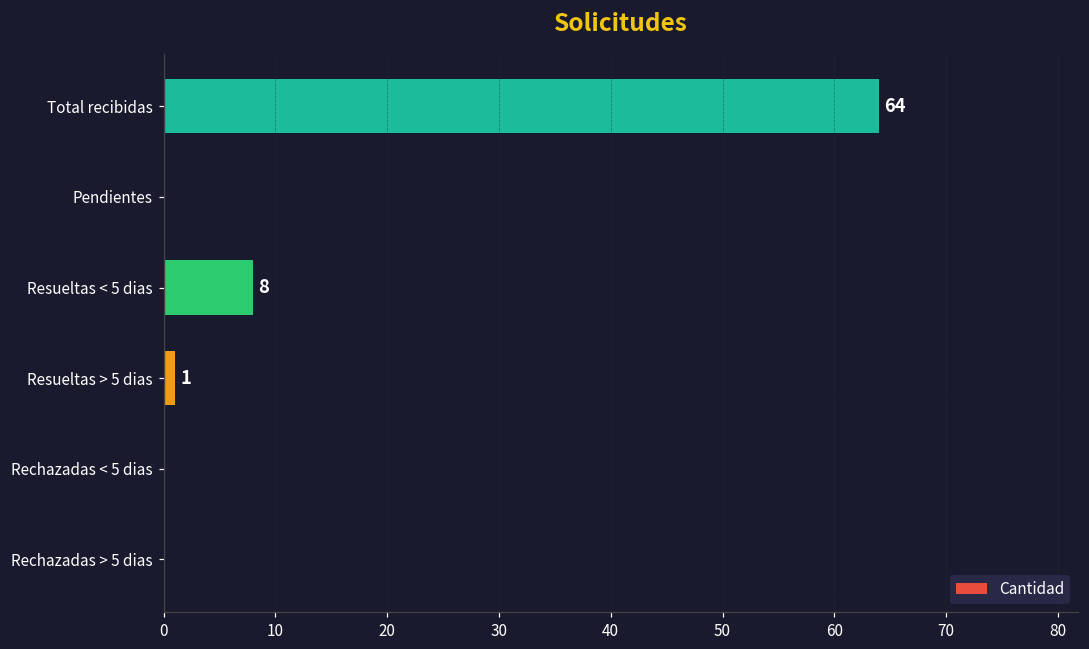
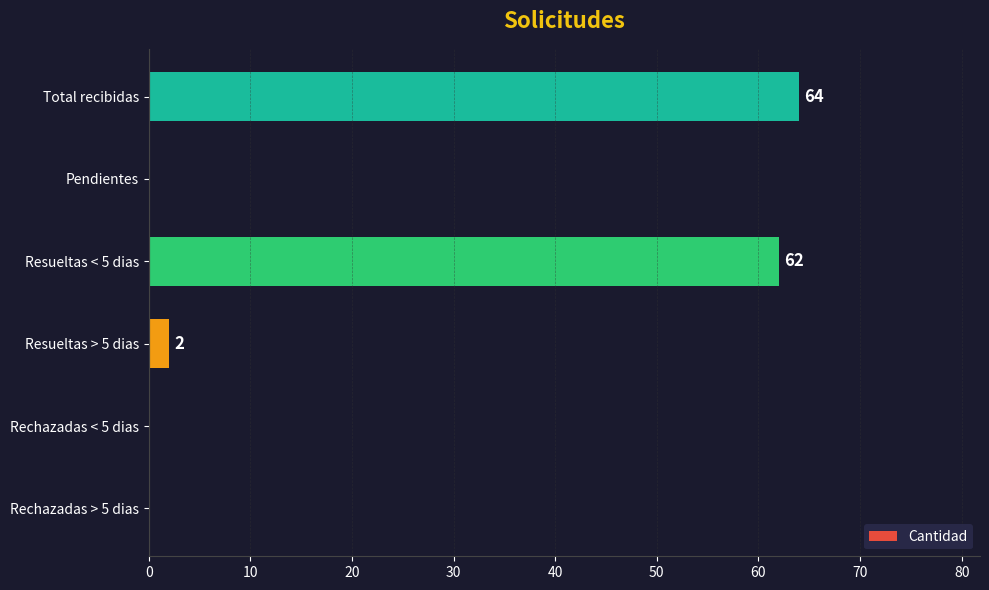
Resueltas < 5 dias: 8 -> 62
Resueltas > 5 dias: 1 -> 2
